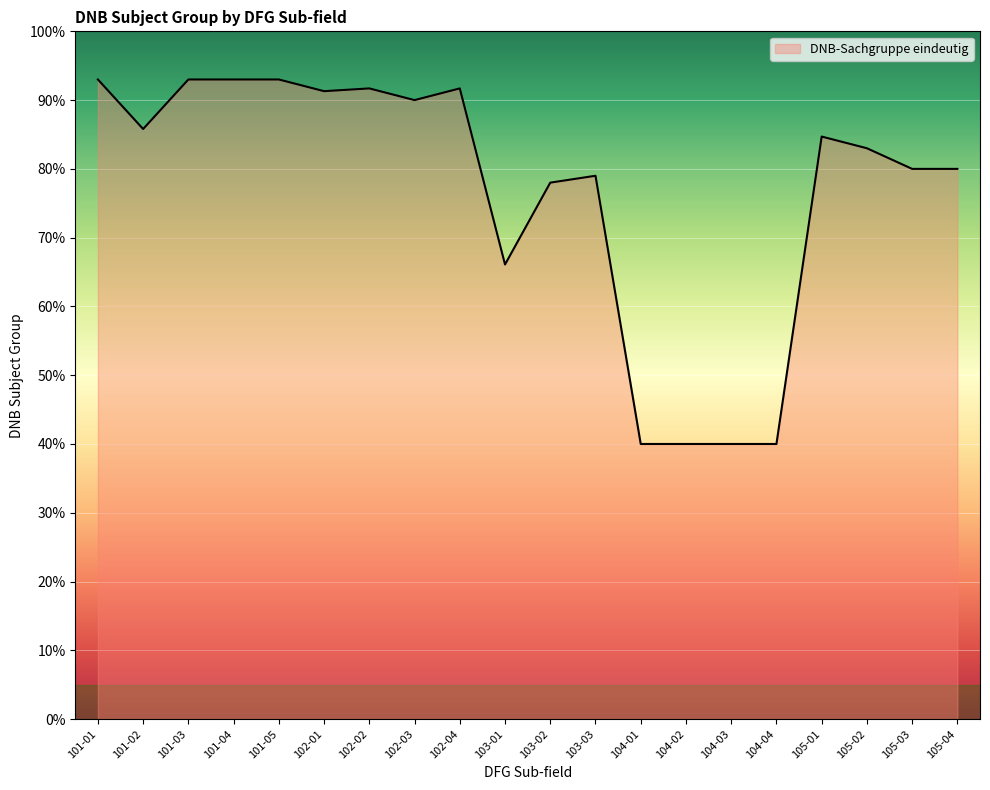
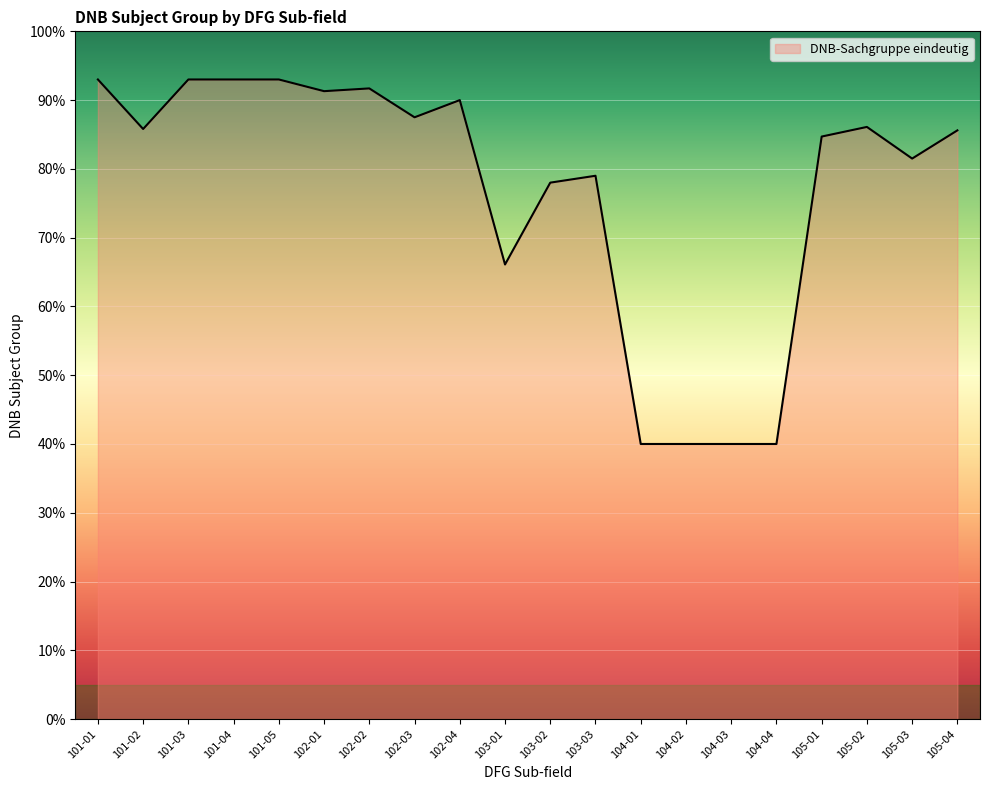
102-03: 90% -> 88%
102-04: 92% -> 90%
105-02: 83% -> 86%
105-03: 80% -> 82%
105-04: 80% -> 86%
